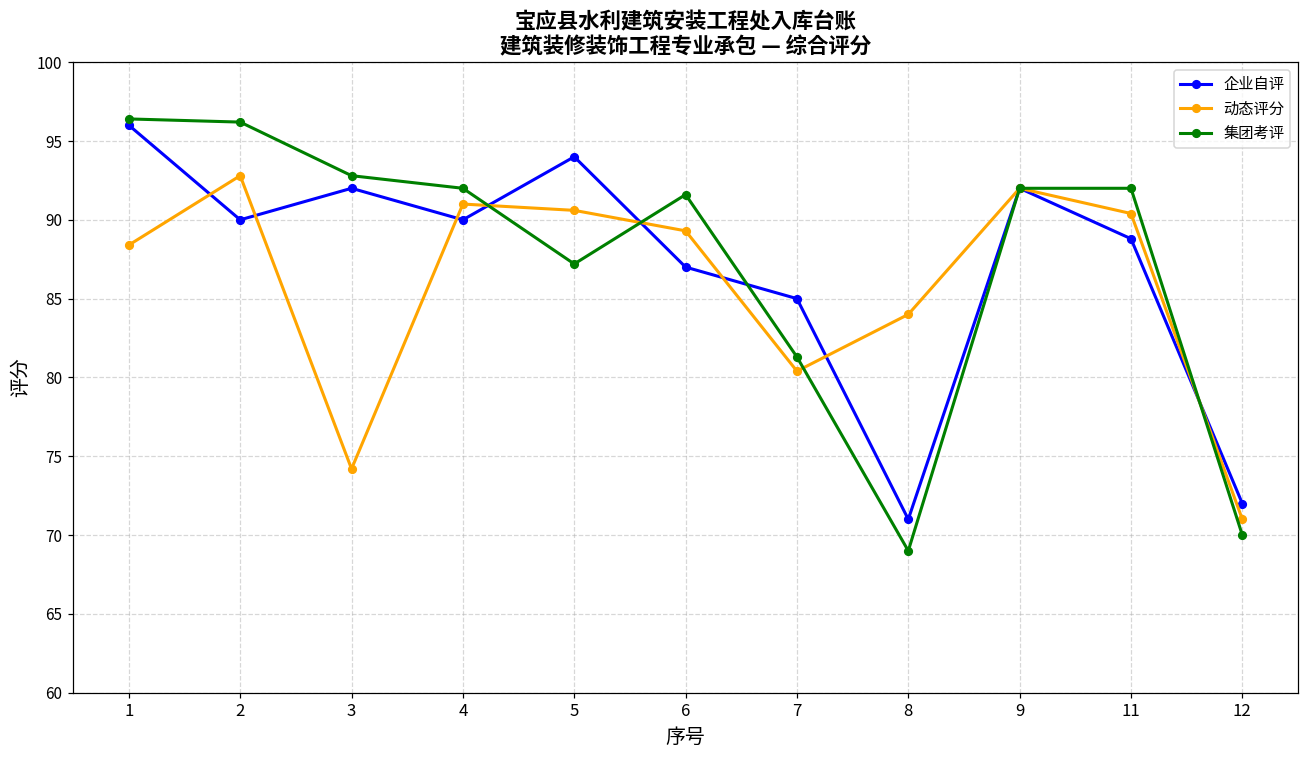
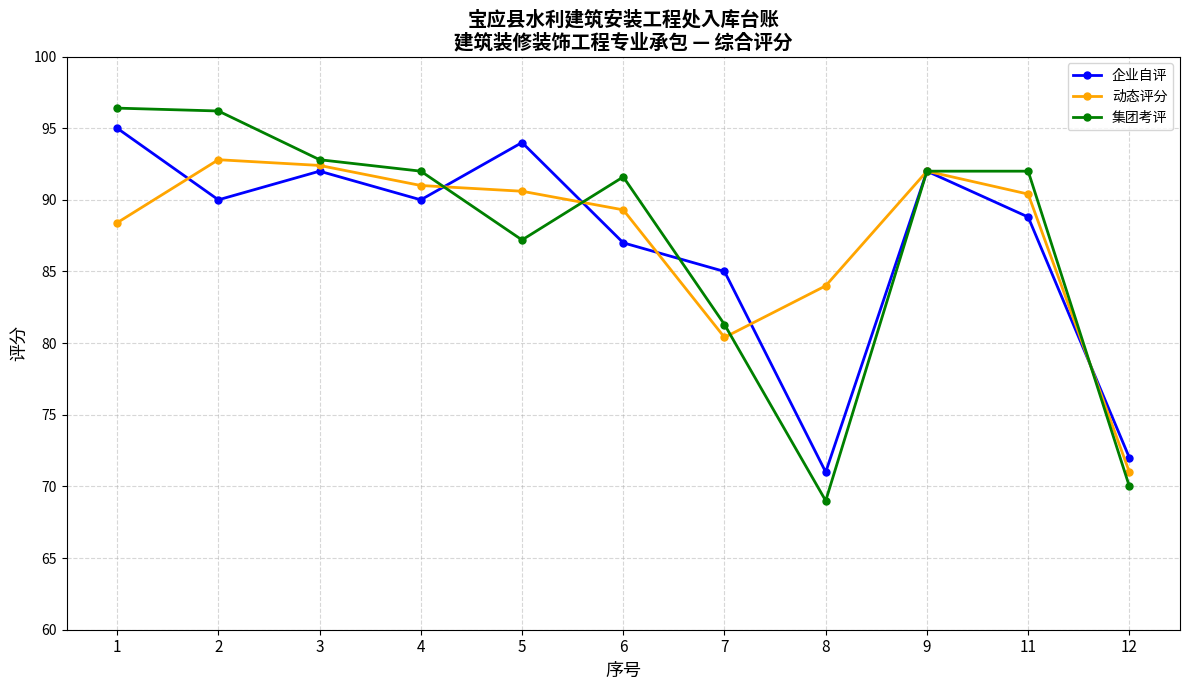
企业自评, 1: 96 -> 95
动态评分, 3: 74.2 -> 92.4
